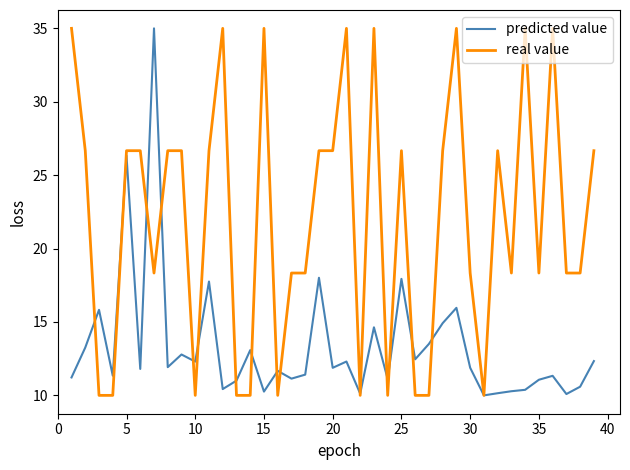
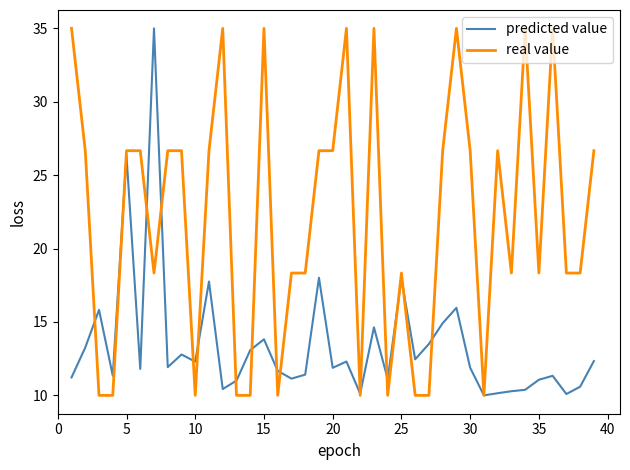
predicted value, 15: 10.3 -> 13.8
real value, 25: 26.7 -> 18.3
real value, 30: 18.3 -> 26.7
